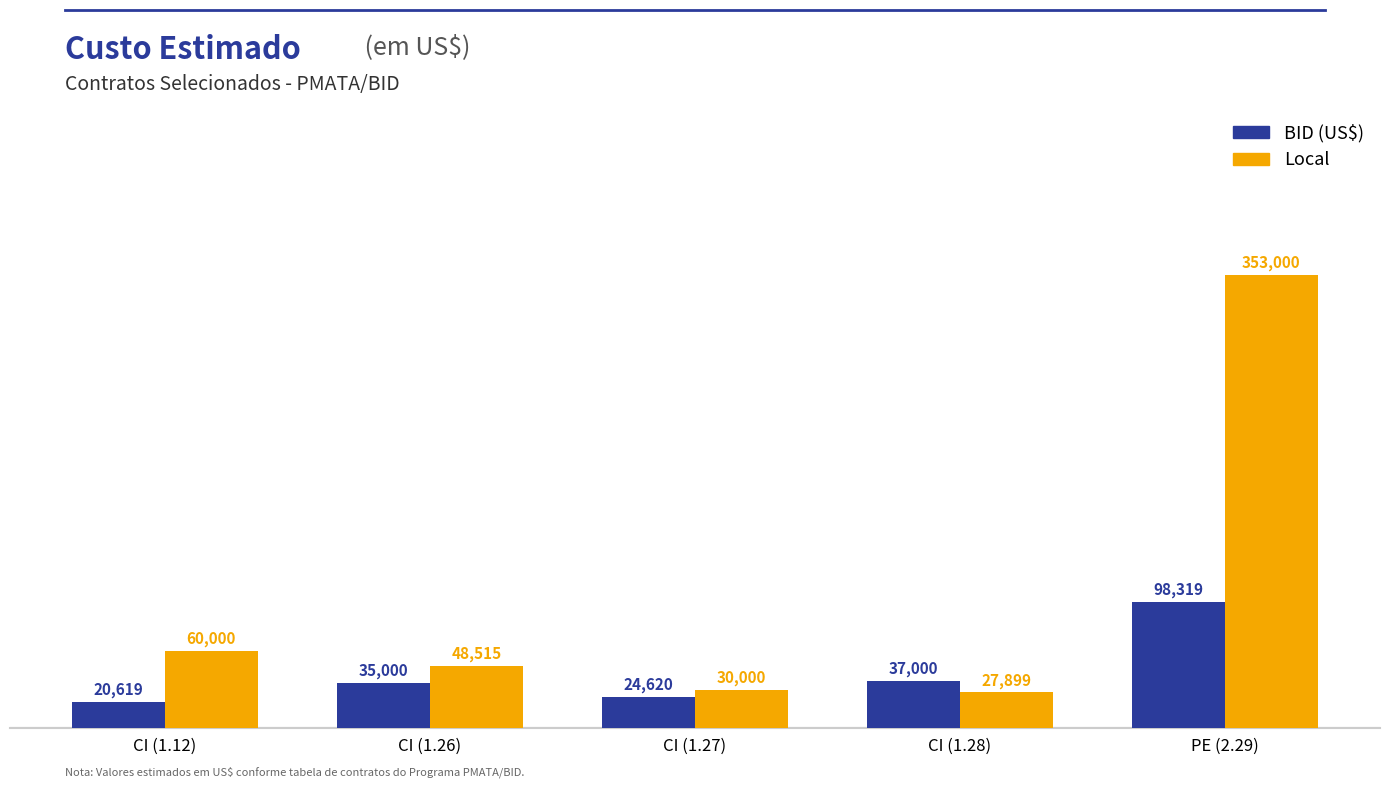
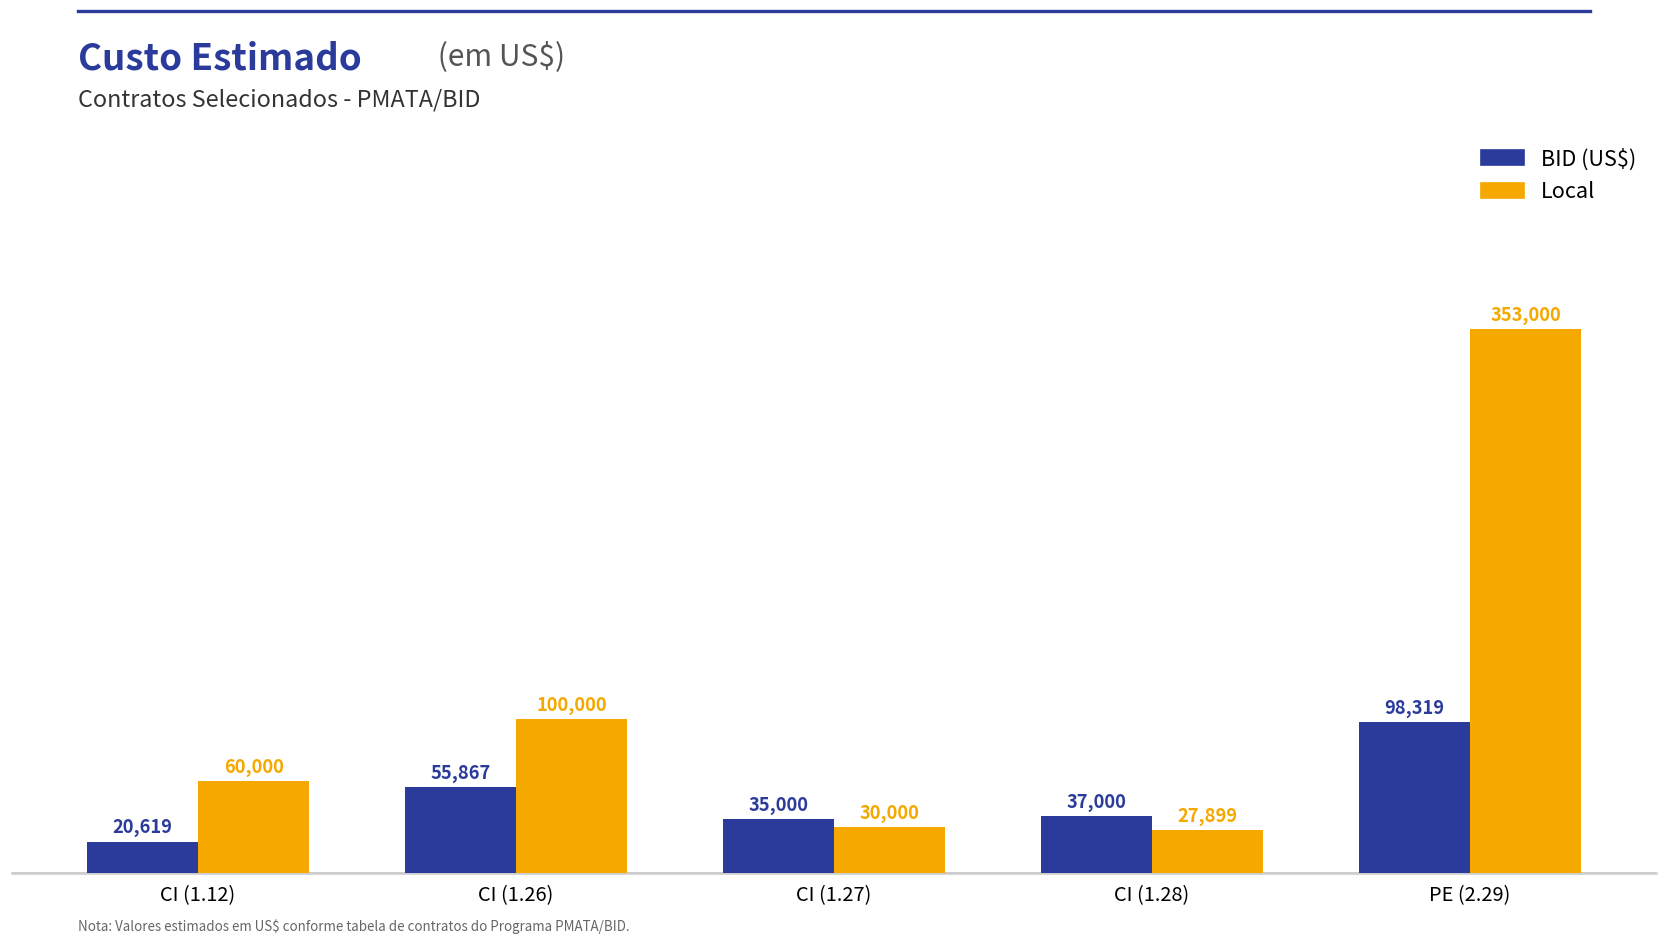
BID (US$), CI (1.26): 35,000 -> 55,867
Local, CI (1.26): 48,515 -> 100,000
BID (US$), CI (1.27): 24,620 -> 35,000
